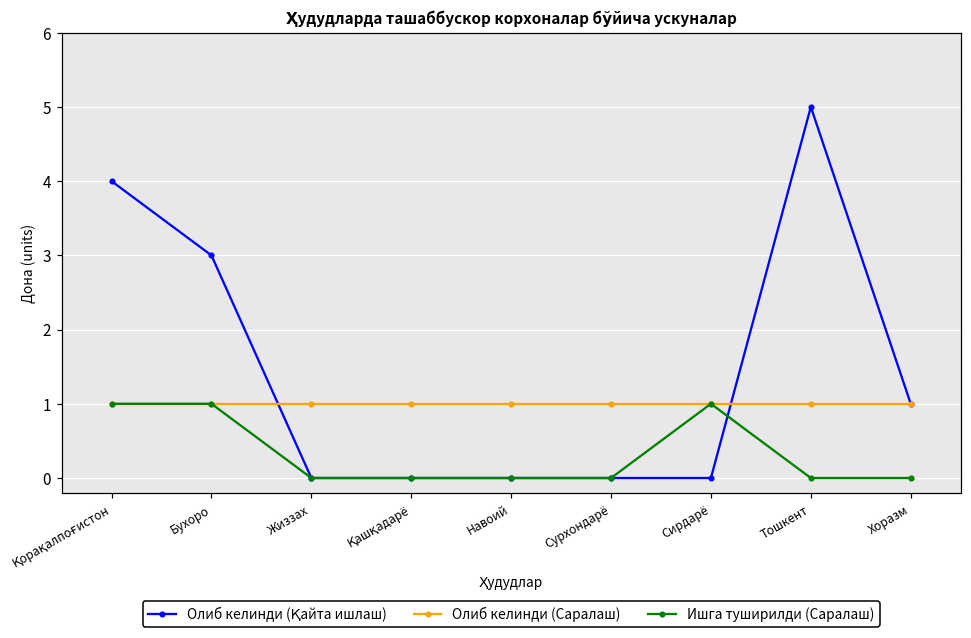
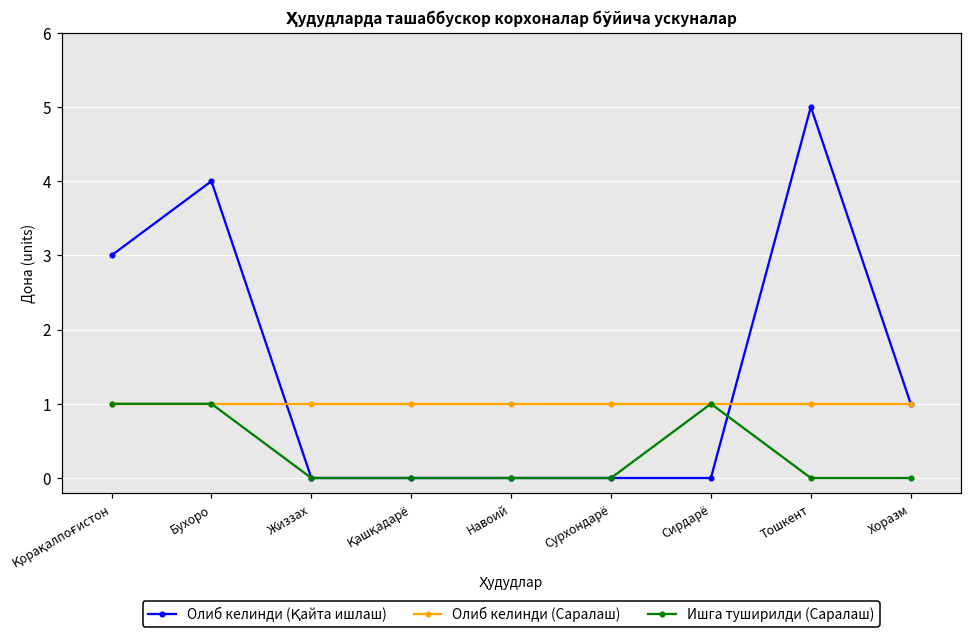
Олиб келинди (Қайта ишлаш), Қорақалпоғистон: 4 -> 3
Олиб келинди (Қайта ишлаш), Бухоро: 3 -> 4
